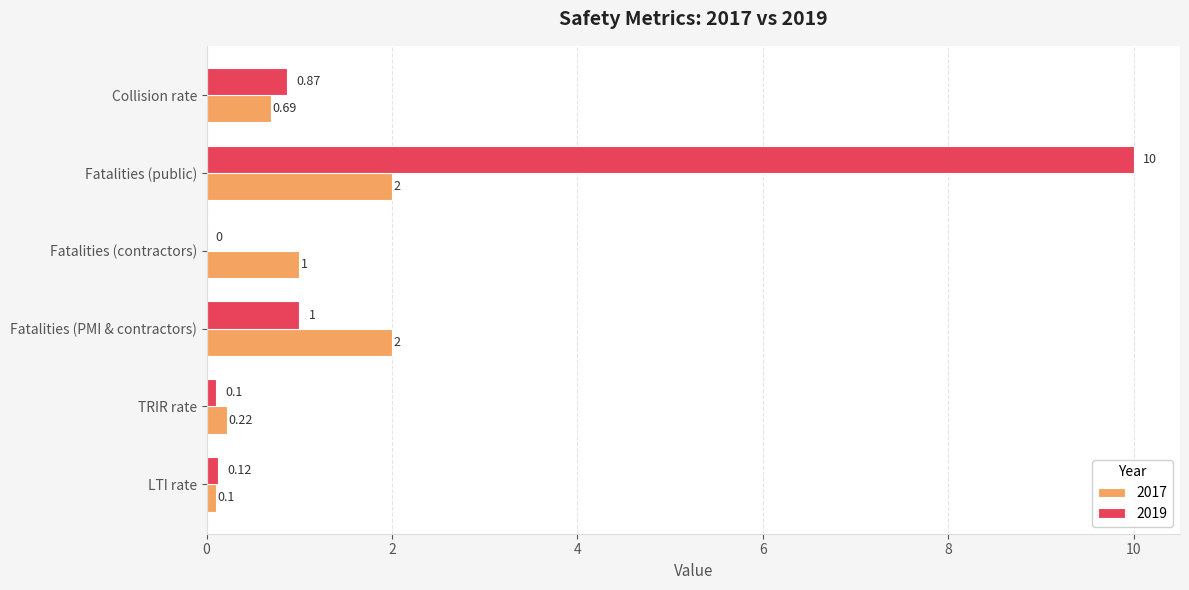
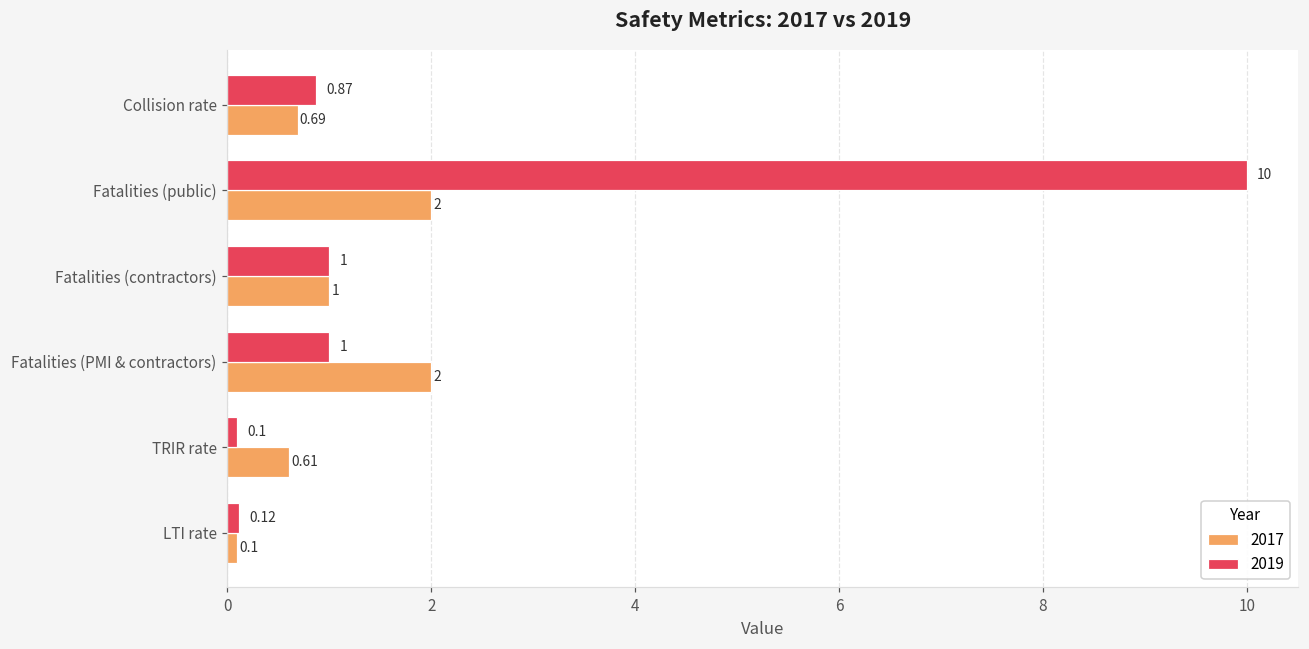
2019, Fatalities (contractors): 0 -> 1
2017, TRIR rate: 0.22 -> 0.61
